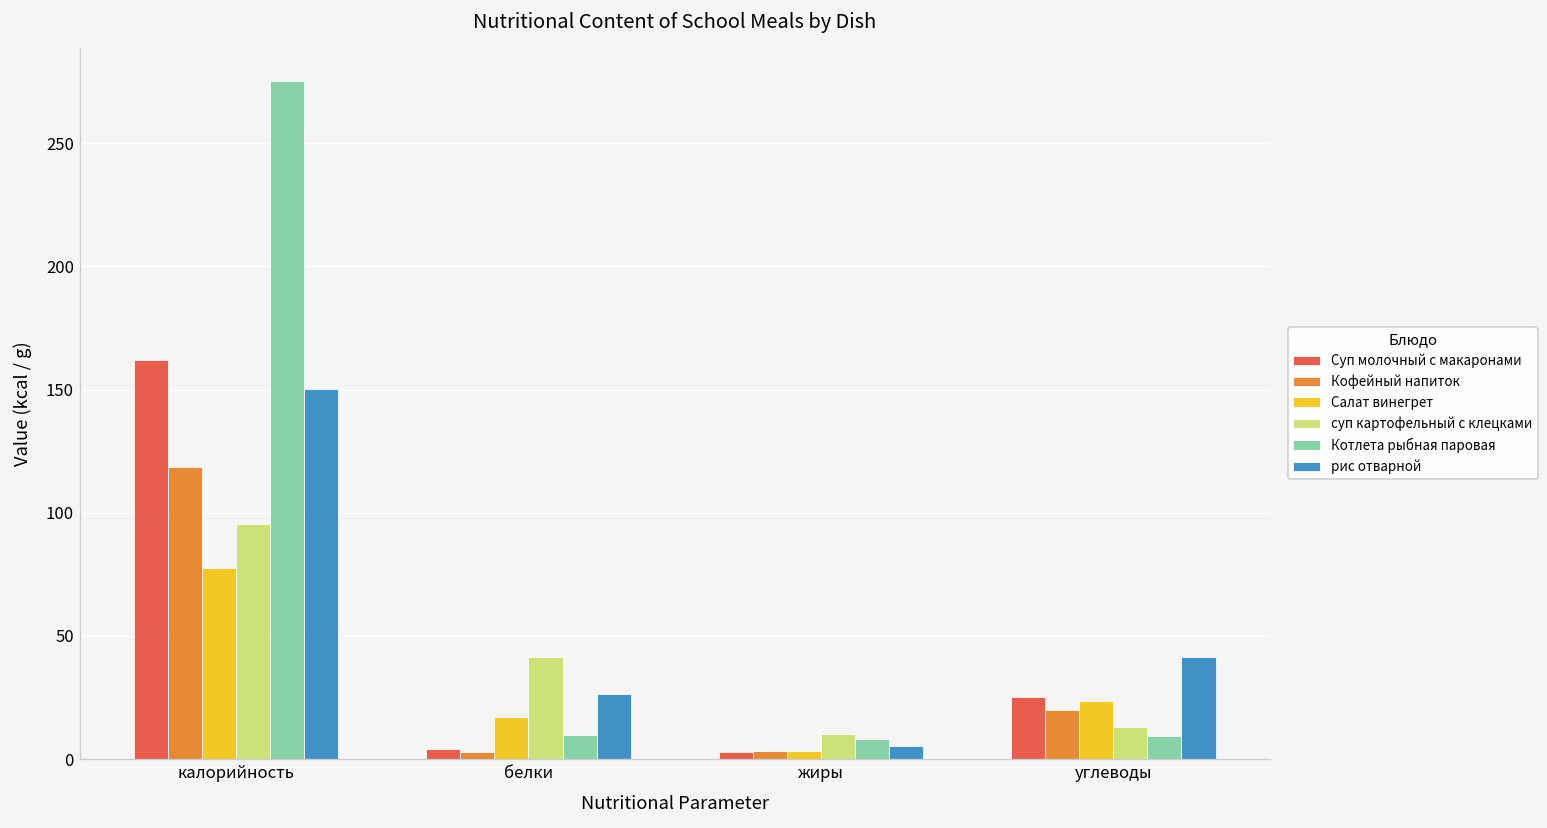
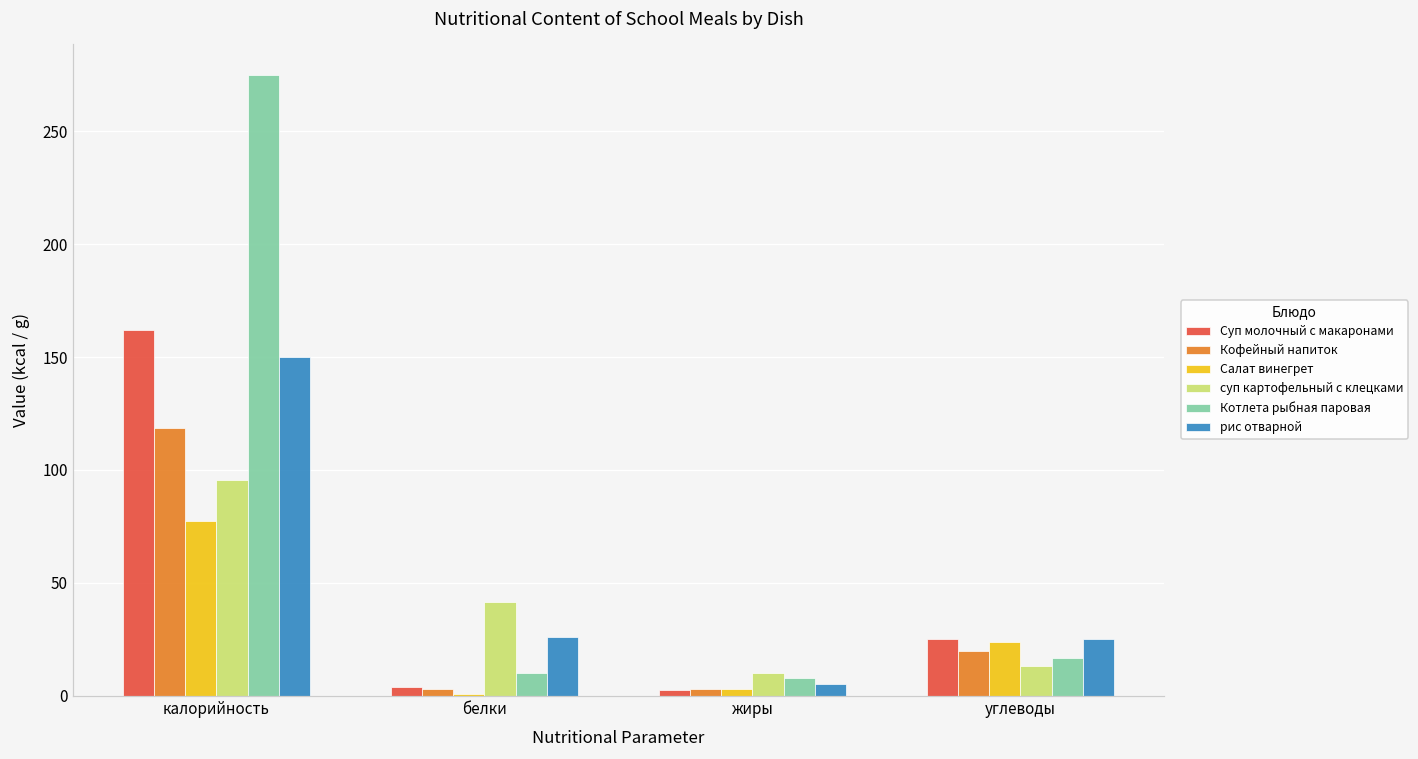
Салат винегрет, белки: 17 -> 1
Котлета рыбная паровая, углеводы: 9 -> 17
рис отварной, углеводы: 42 -> 25
